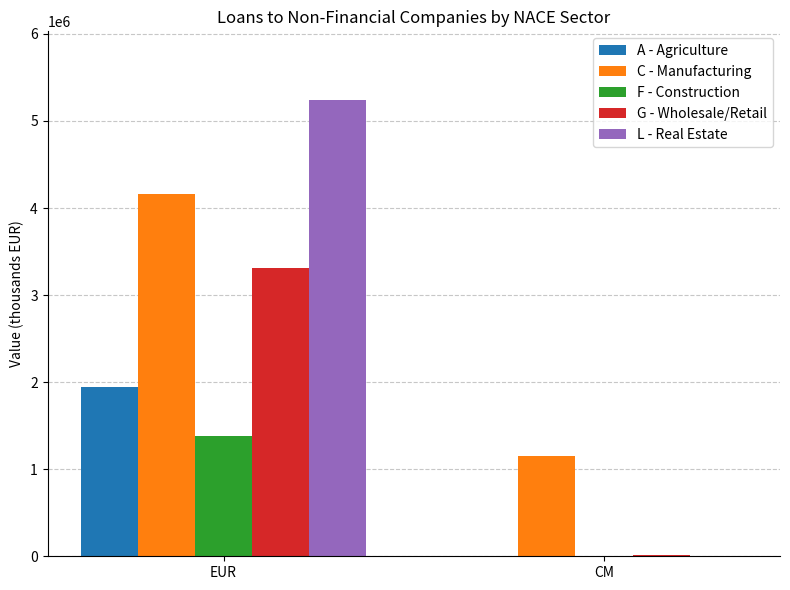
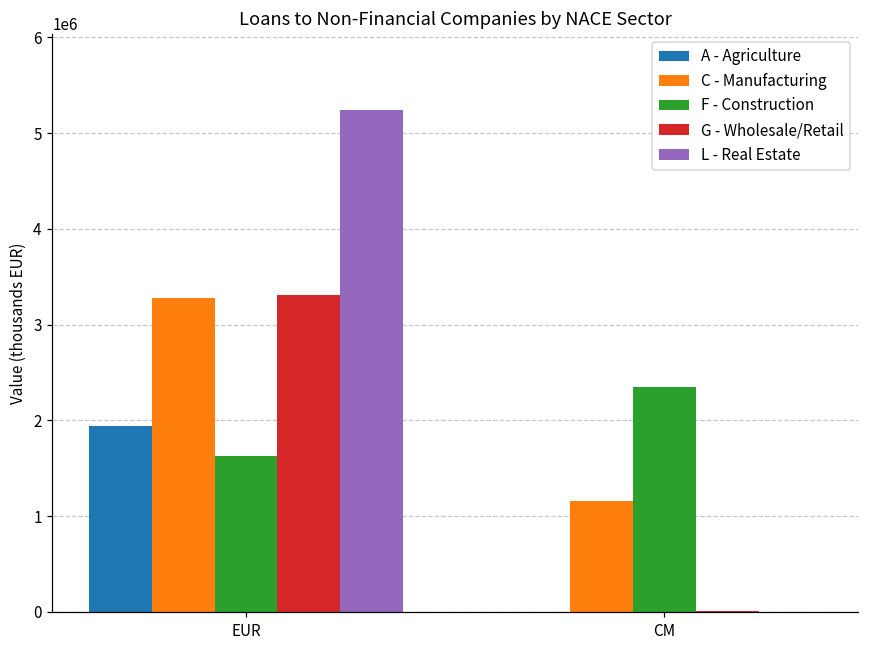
C - Manufacturing, EUR: 4200000 -> 3300000
F - Construction, EUR: 1400000 -> 1600000
F - Construction, CM: 0 -> 2300000
